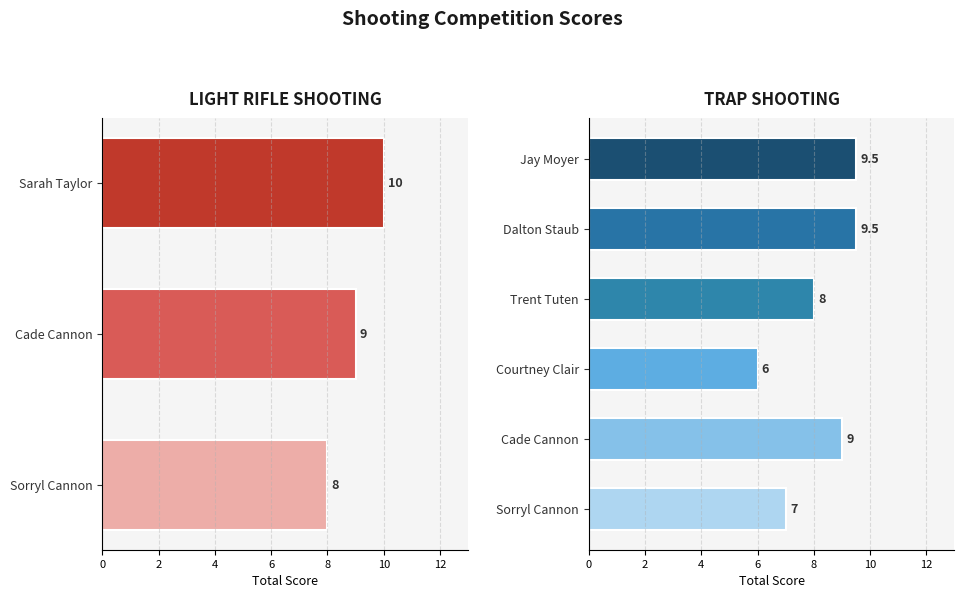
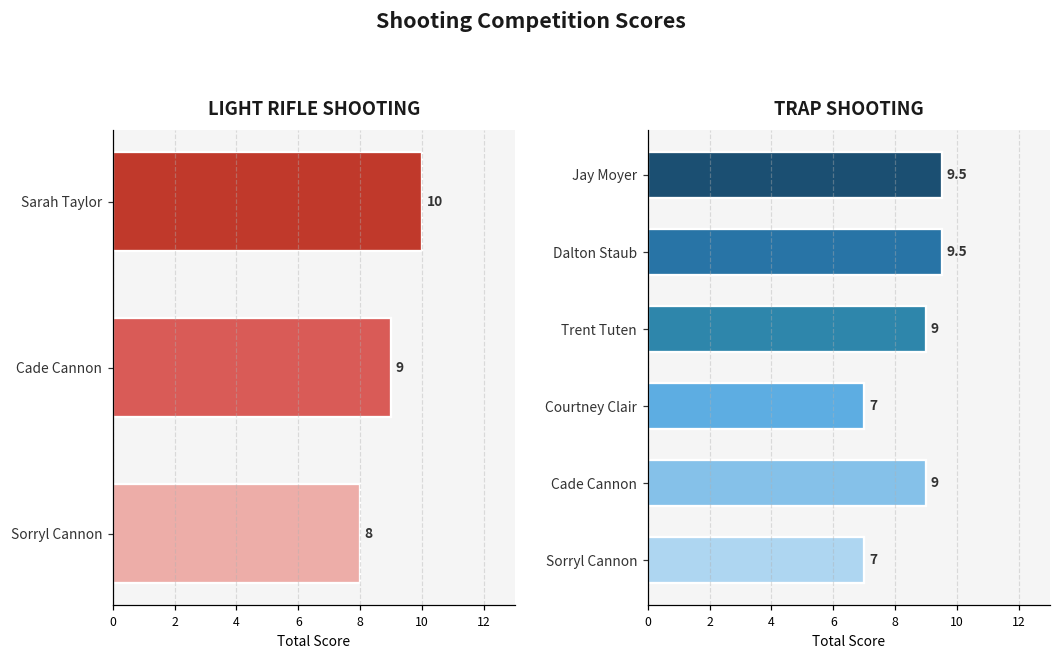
TRAP SHOOTING, Trent Tuten: 8 -> 9
TRAP SHOOTING, Courtney Clair: 6 -> 7
